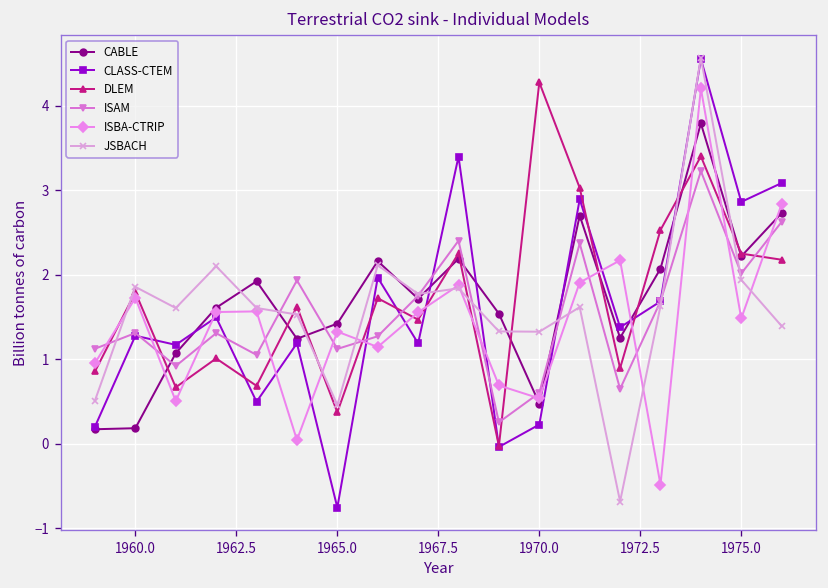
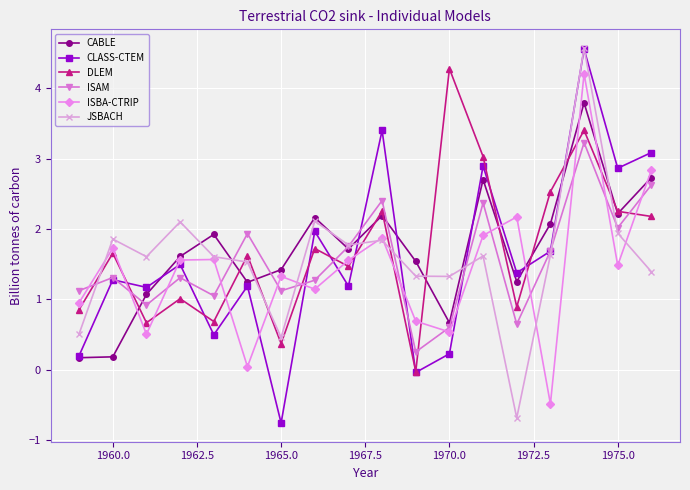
DLEM, 1960.0: 1.8 -> 1.7
CABLE, 1970.0: 0.5 -> 0.7
